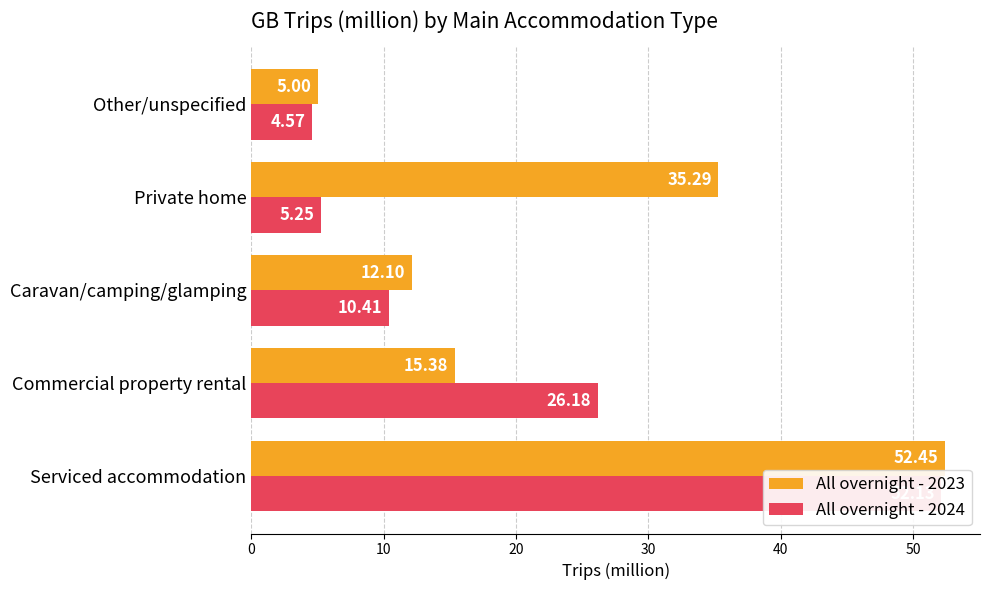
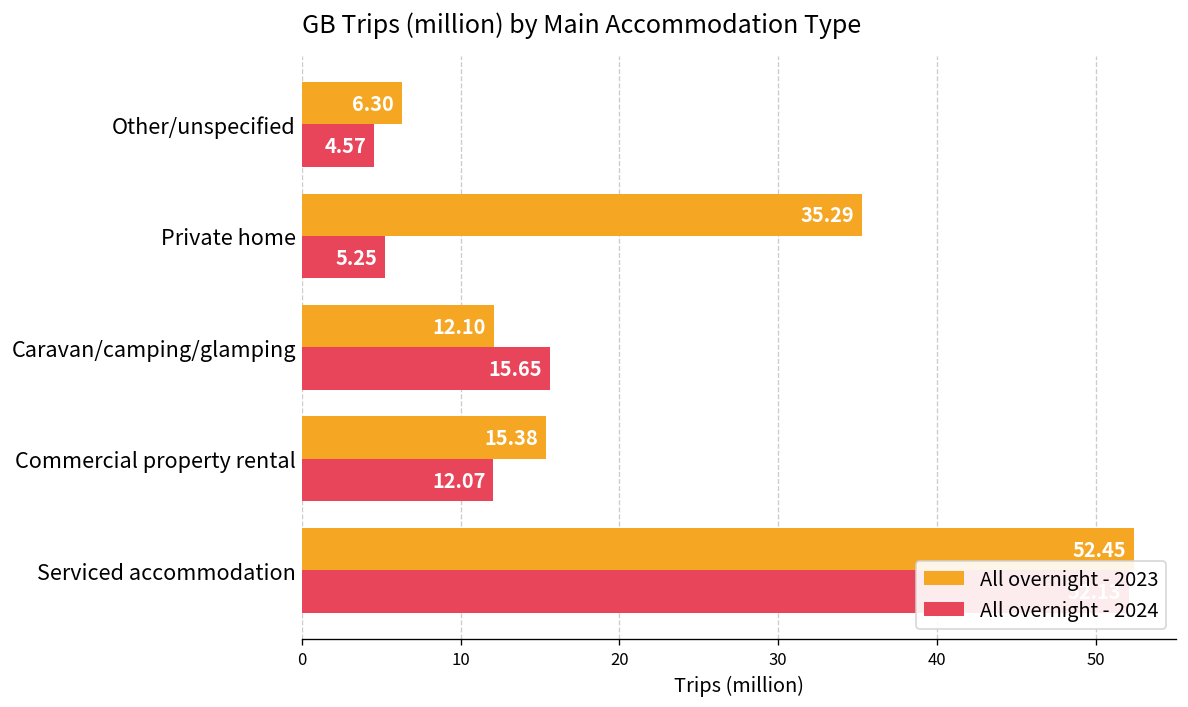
All overnight - 2023, Other/unspecified: 5.00 -> 6.30
All overnight - 2024, Caravan/camping/glamping: 10.41 -> 15.65
All overnight - 2024, Commercial property rental: 26.18 -> 12.07
